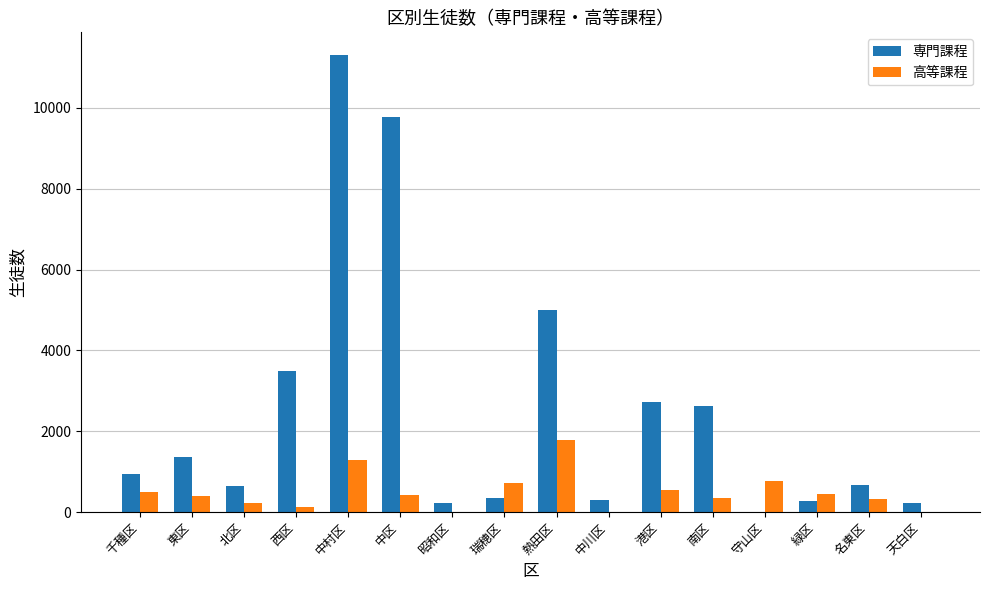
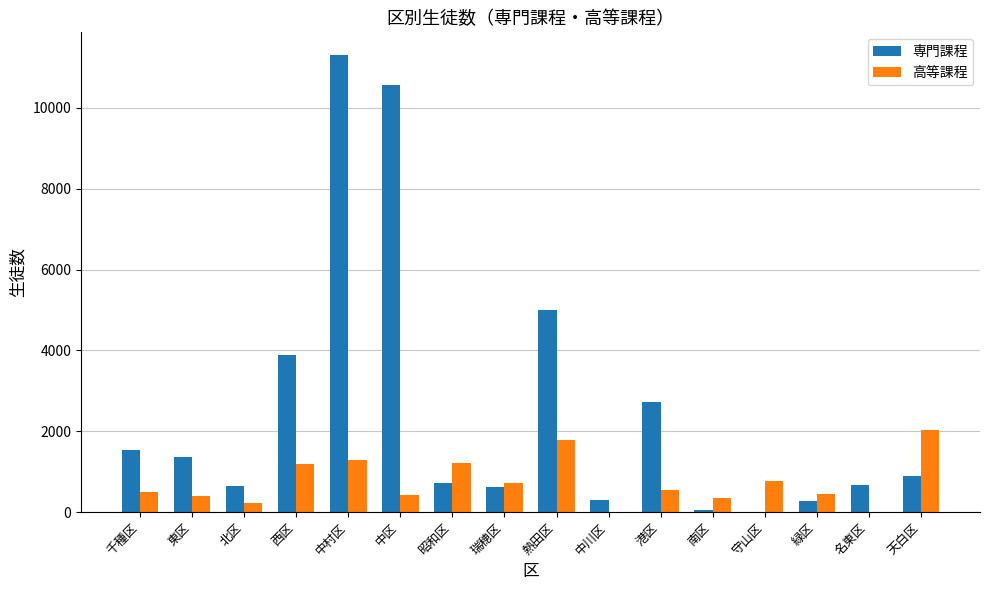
専門課程, 千種区: 900 -> 1500
専門課程, 西区: 3500 -> 3900
高等課程, 西区: 100 -> 1200
専門課程, 中区: 9800 -> 10600
専門課程, 昭和区: 200 -> 700
高等課程, 昭和区: 0 -> 1200
専門課程, 瑞穂区: 300 -> 600
専門課程, 南区: 2600 -> 0
高等課程, 名東区: 300 -> 0
専門課程, 天白区: 200 -> 900
高等課程, 天白区: 0 -> 2000
